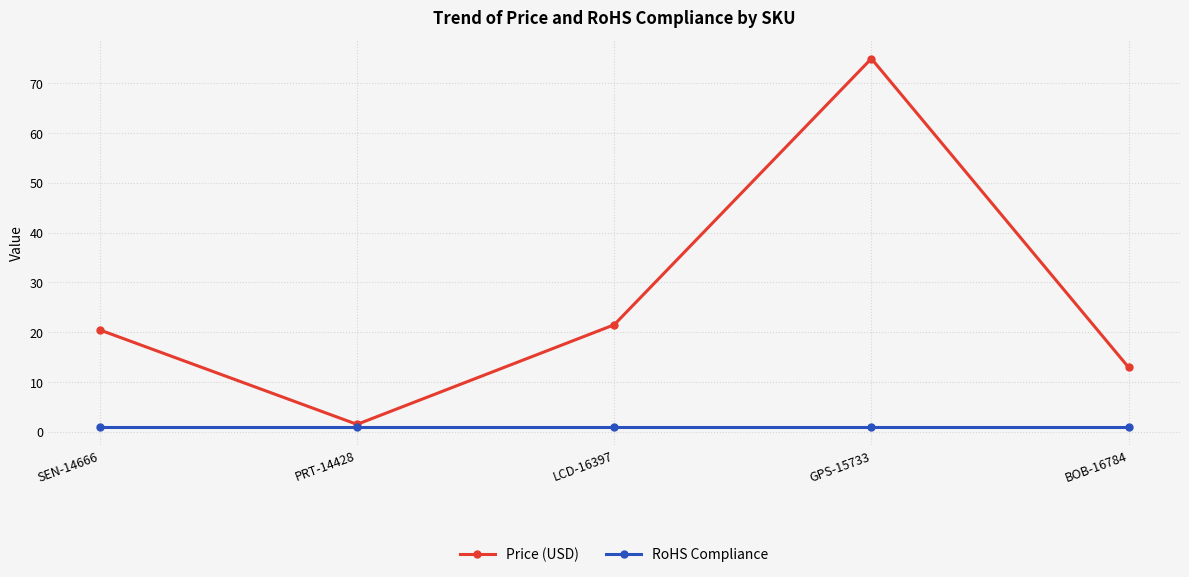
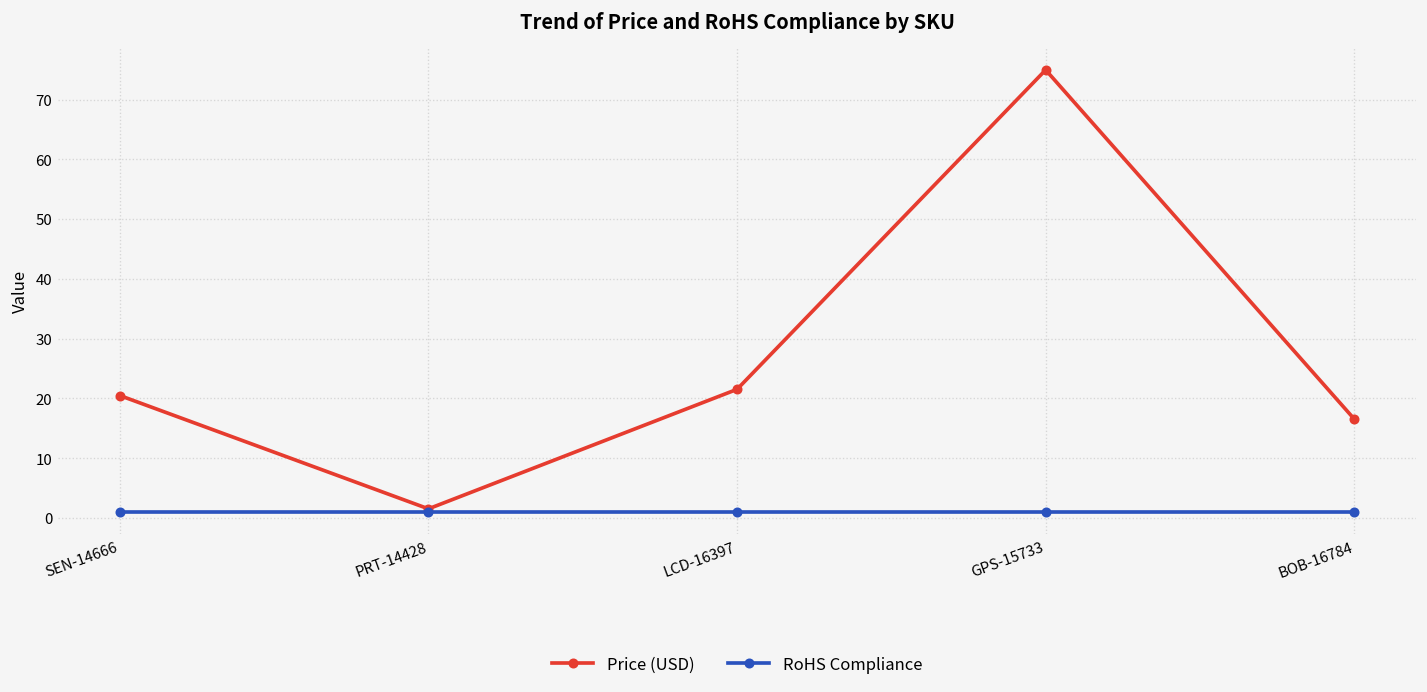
Price (USD), BOB-16784: 13 -> 17
